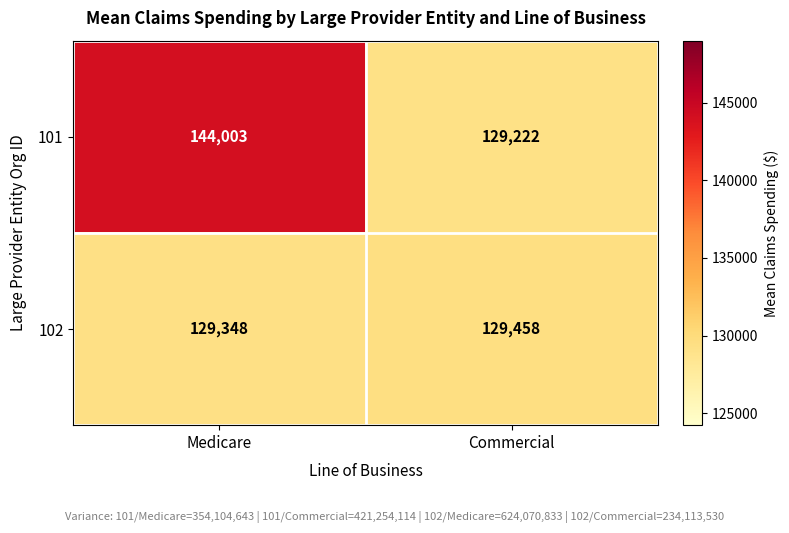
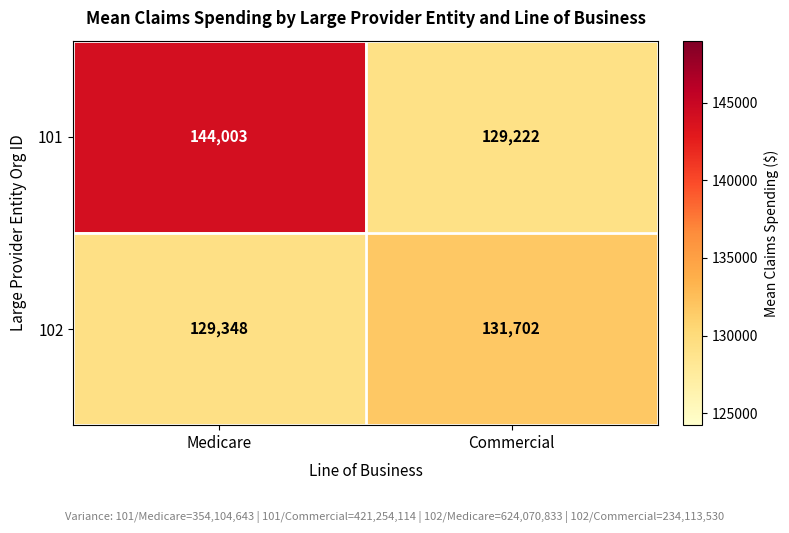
102, Commercial: 129,458 -> 131,702
